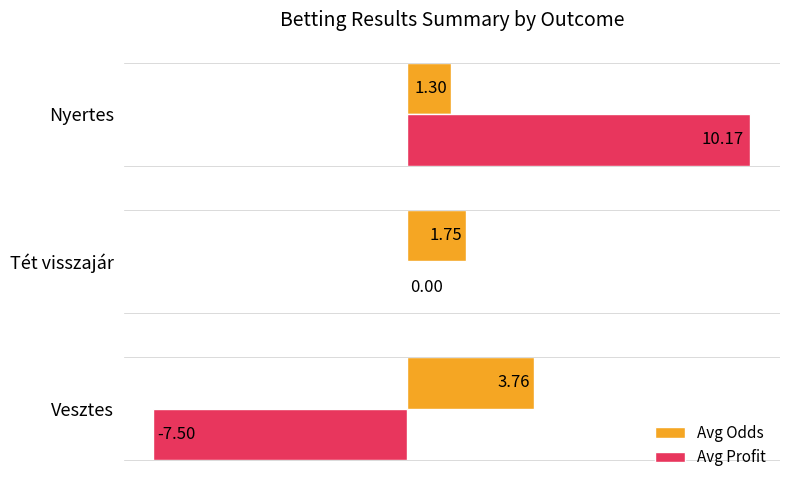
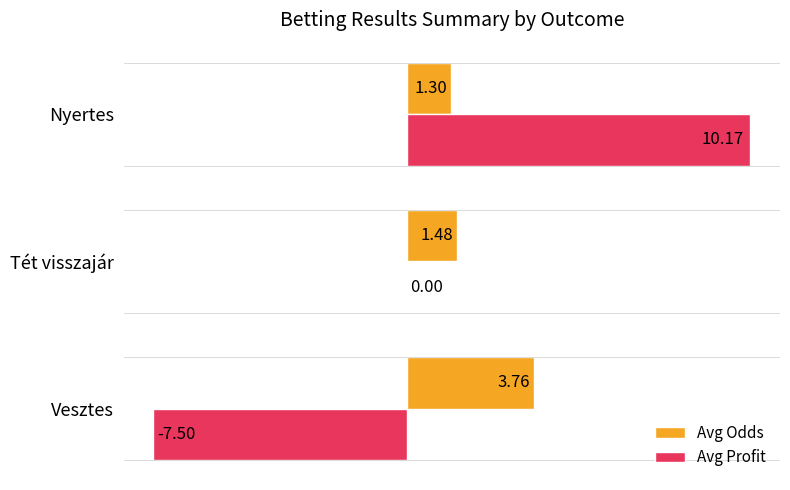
Avg Odds, Tét visszajár: 1.75 -> 1.48
